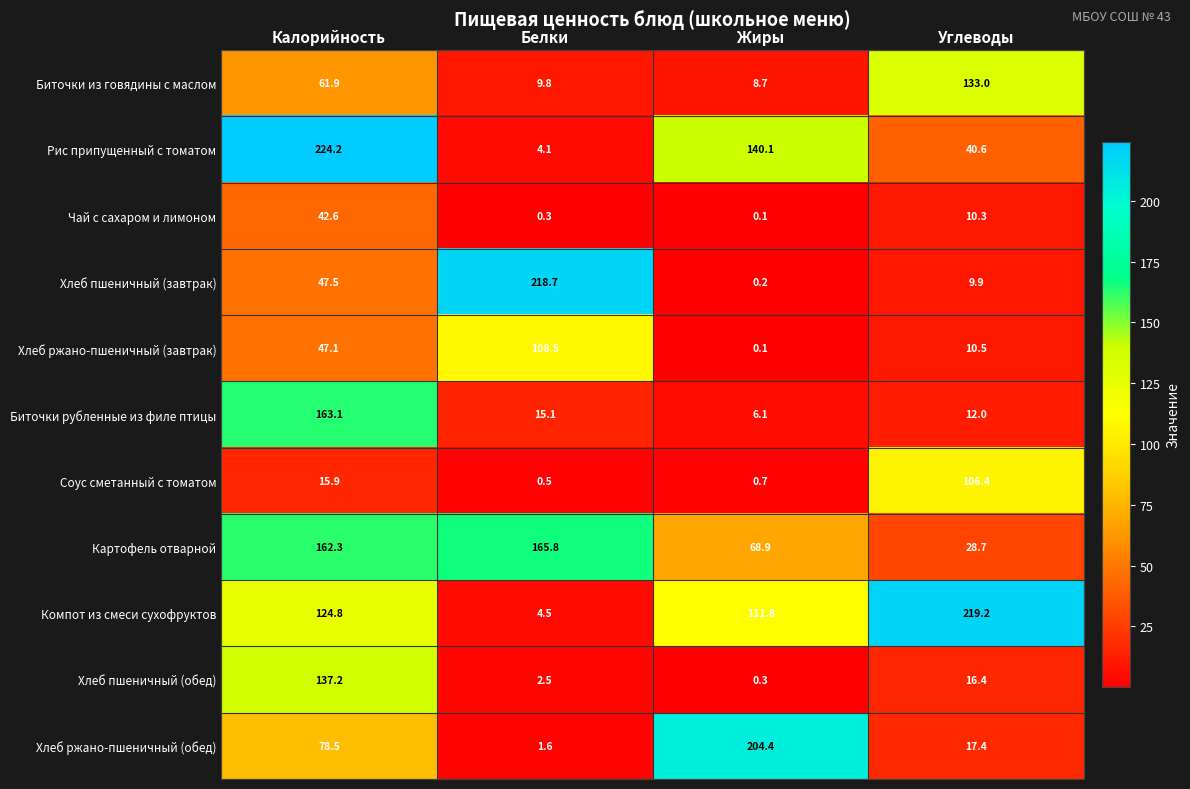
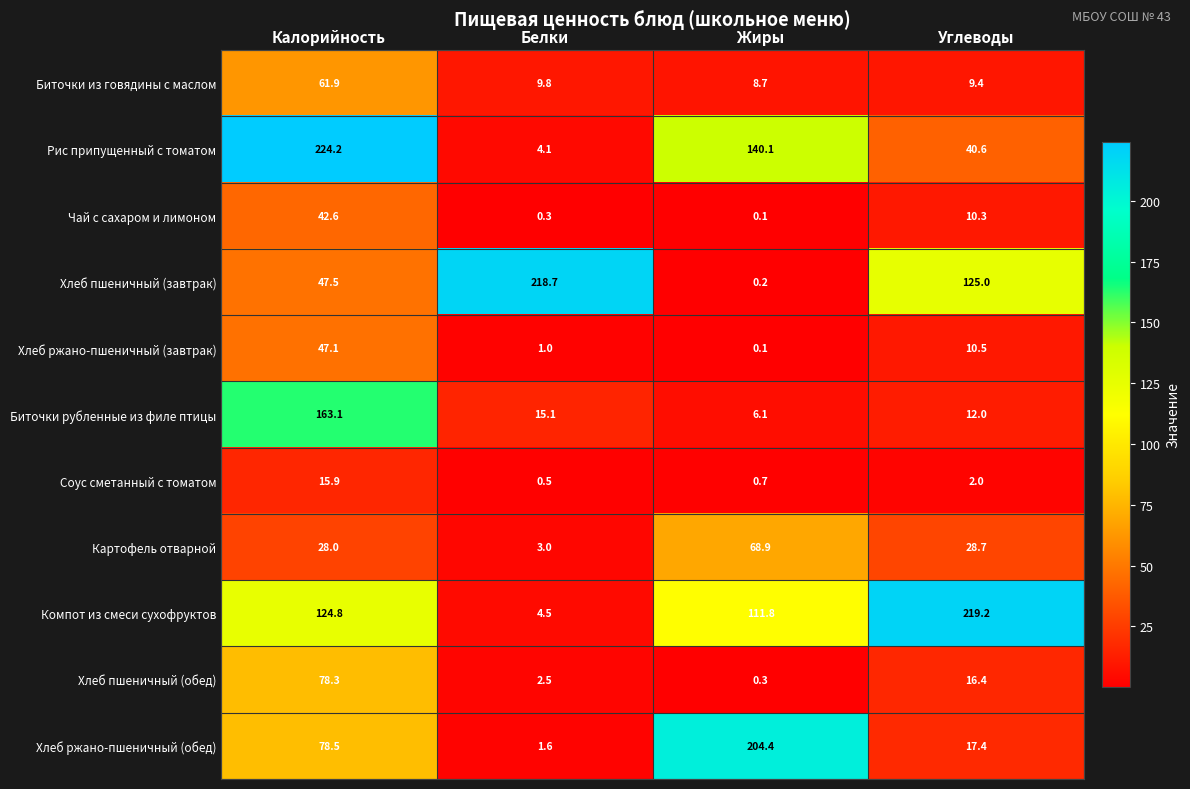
Биточки из говядины с маслом, Углеводы: 133.0 -> 9.4
Хлеб пшеничный (завтрак), Углеводы: 9.9 -> 125.0
Хлеб ржано-пшеничный (завтрак), Белки: 108.5 -> 1.0
Соус сметанный с томатом, Углеводы: 106.4 -> 2.0
Картофель отварной, Калорийность: 162.3 -> 28.0
Картофель отварной, Белки: 165.8 -> 3.0
Хлеб пшеничный (обед), Калорийность: 137.2 -> 78.3
